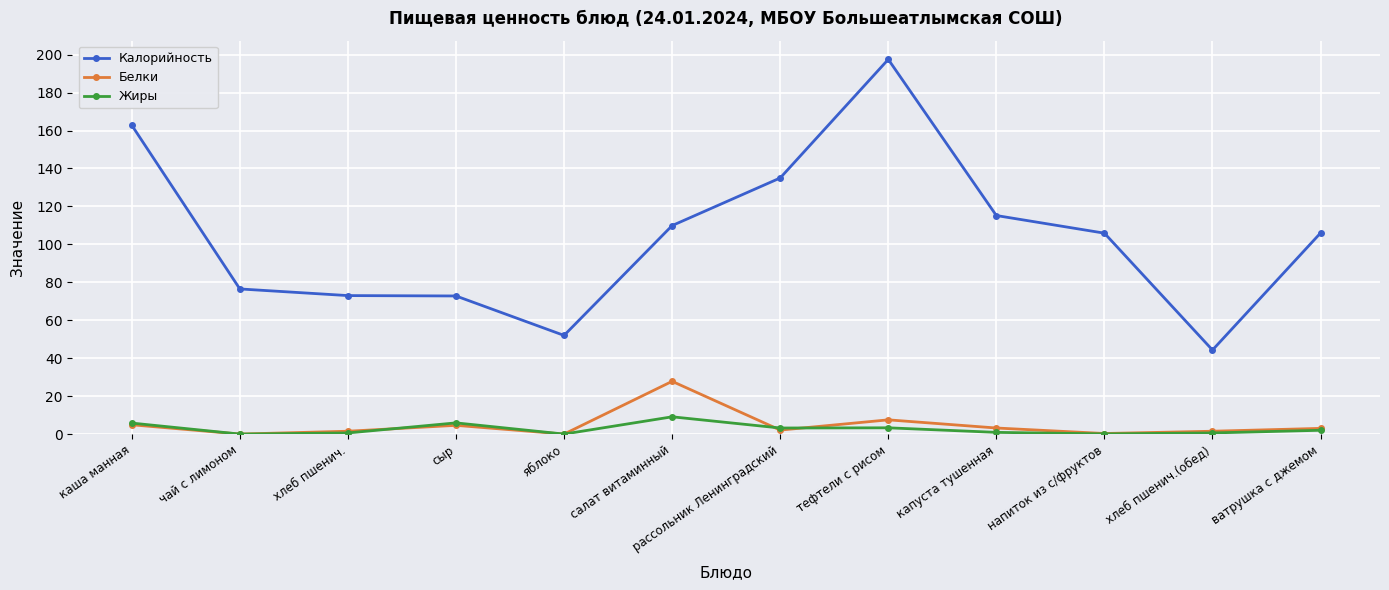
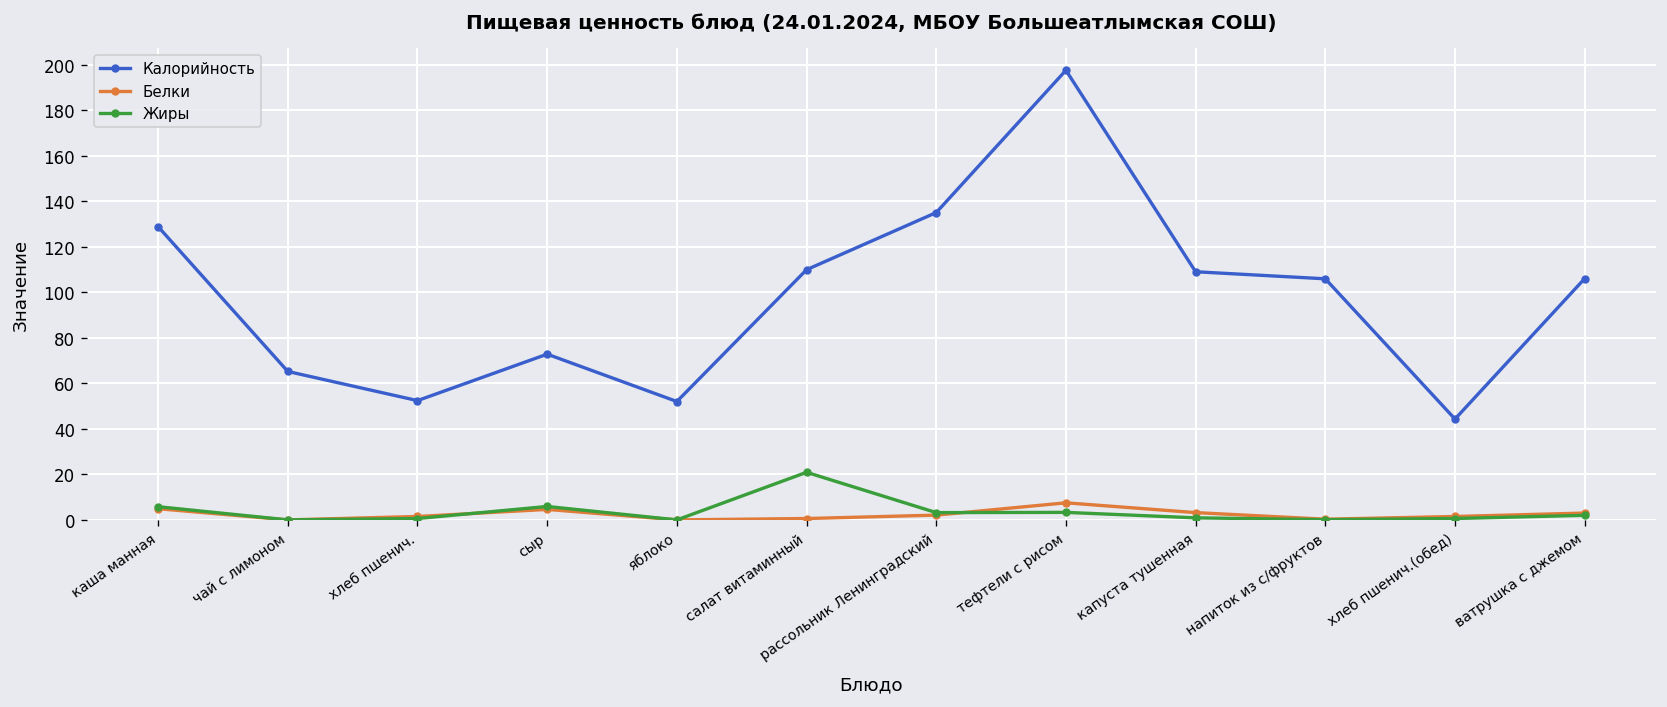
Калорийность, каша манная: 163 -> 129
Калорийность, чай с лимоном: 77 -> 65
Калорийность, хлеб пшенич.: 73 -> 52
Белки, салат витаминный: 28 -> 1
Жиры, салат витаминный: 9 -> 21
Калорийность, капуста тушенная: 115 -> 109
